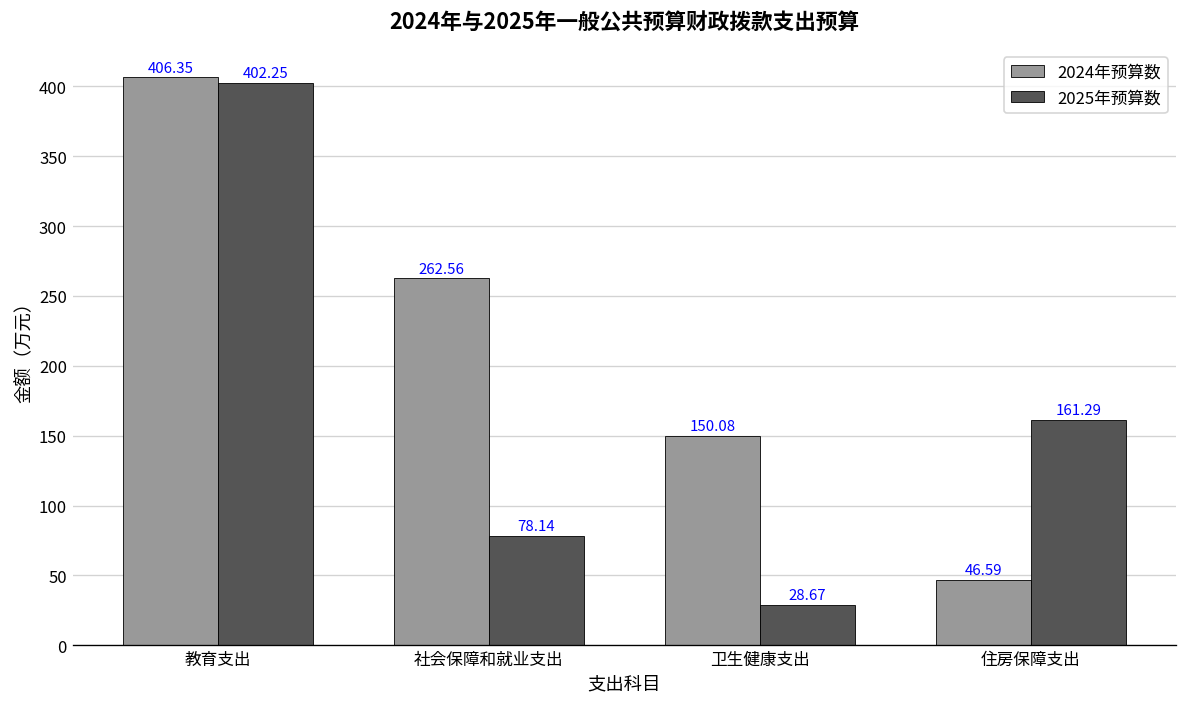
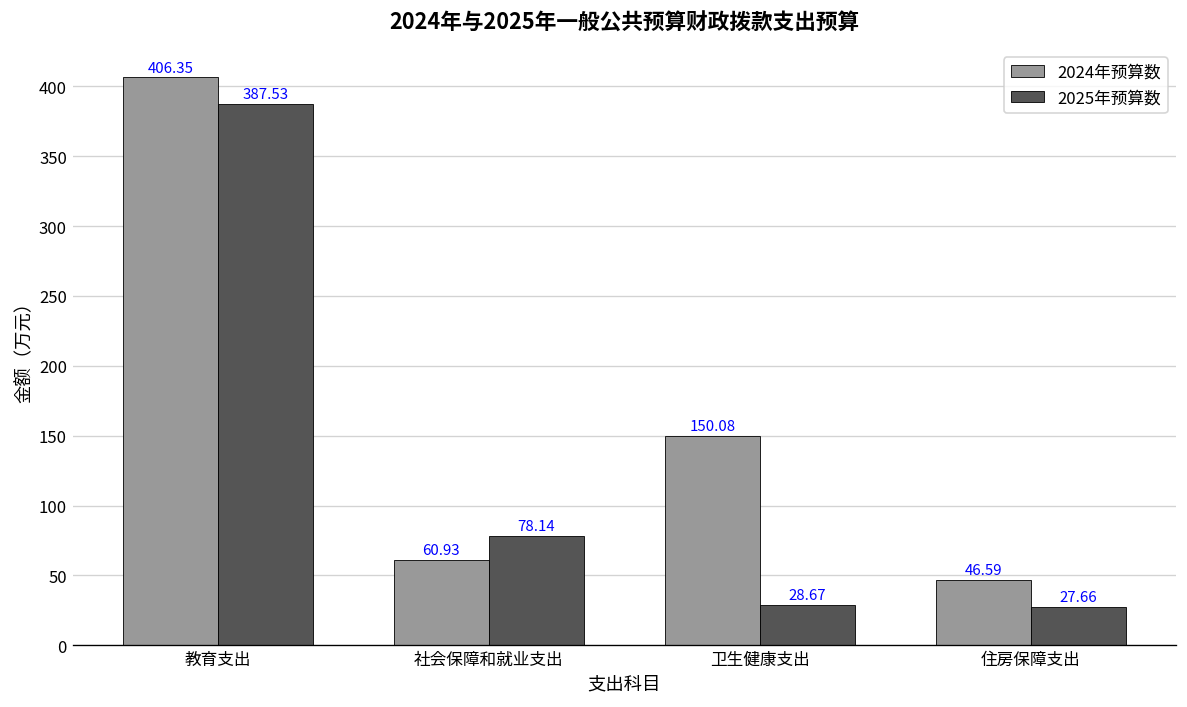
2025年预算数, 教育支出: 402.25 -> 387.53
2024年预算数, 社会保障和就业支出: 262.56 -> 60.93
2025年预算数, 住房保障支出: 161.29 -> 27.66
